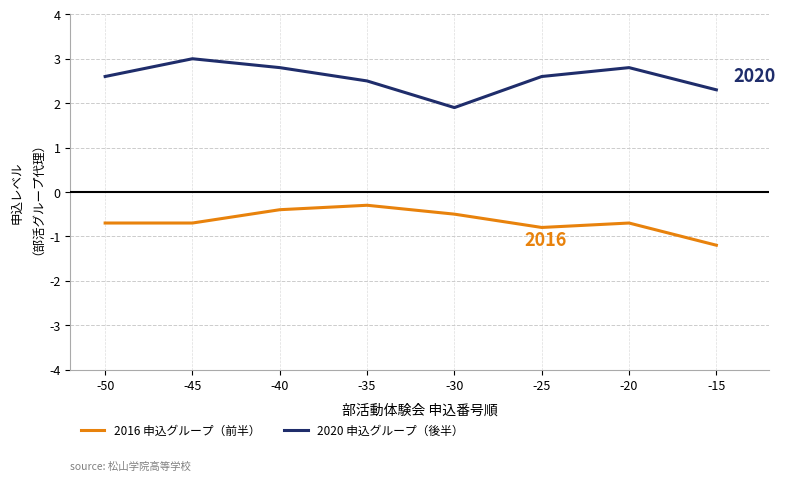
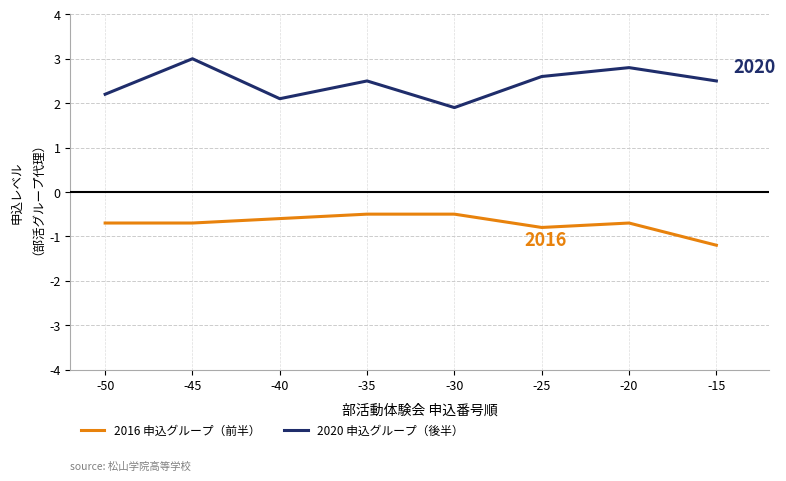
2020 申込グループ（後半）, -50: 2.6 -> 2.2
2016 申込グループ（前半）, -40: -0.4 -> -0.6
2020 申込グループ（後半）, -40: 2.8 -> 2.1
2016 申込グループ（前半）, -35: -0.3 -> -0.5
2020 申込グループ（後半）, -15: 2.3 -> 2.5
